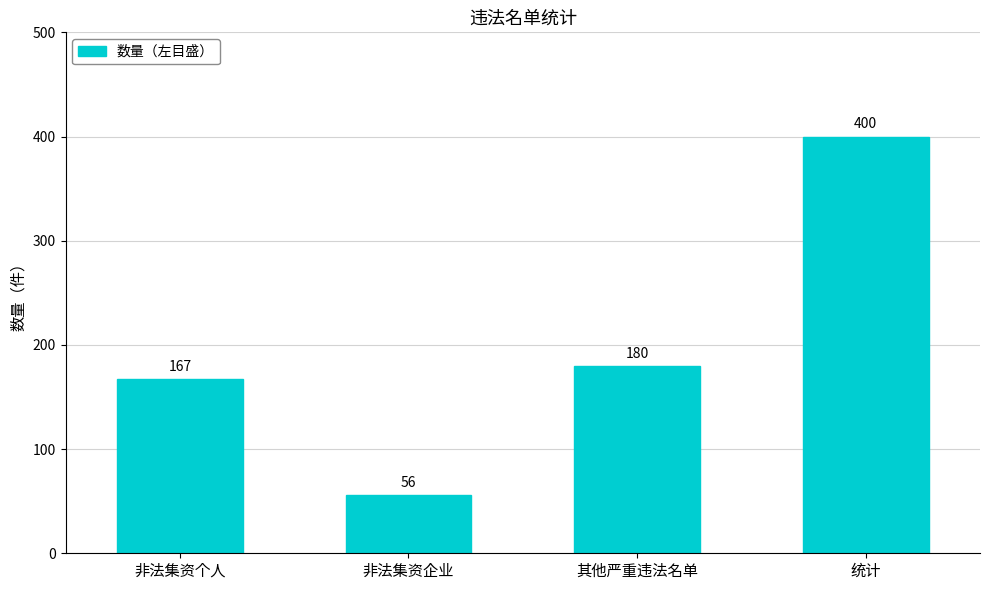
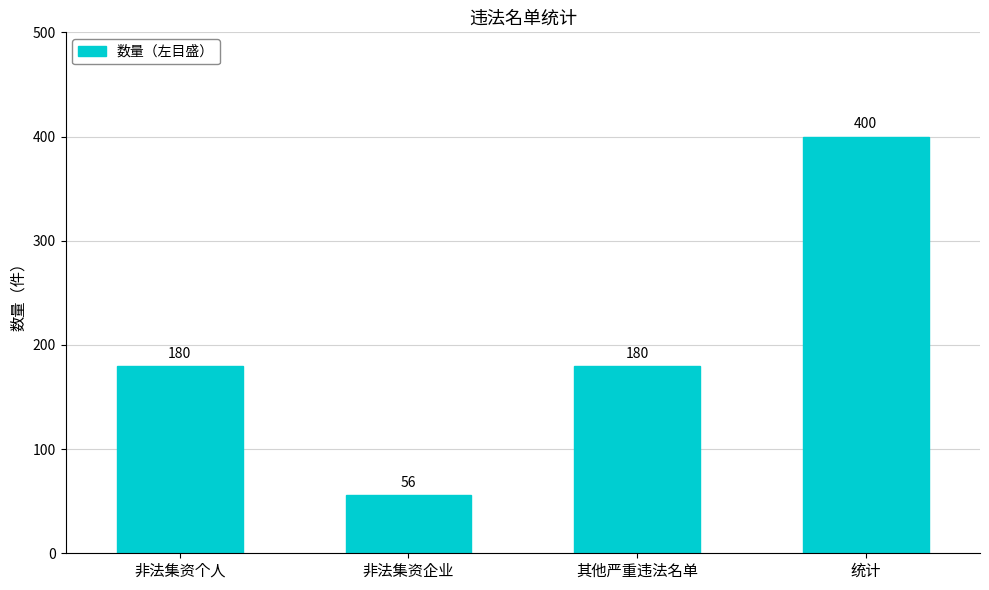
非法集资个人: 167 -> 180
